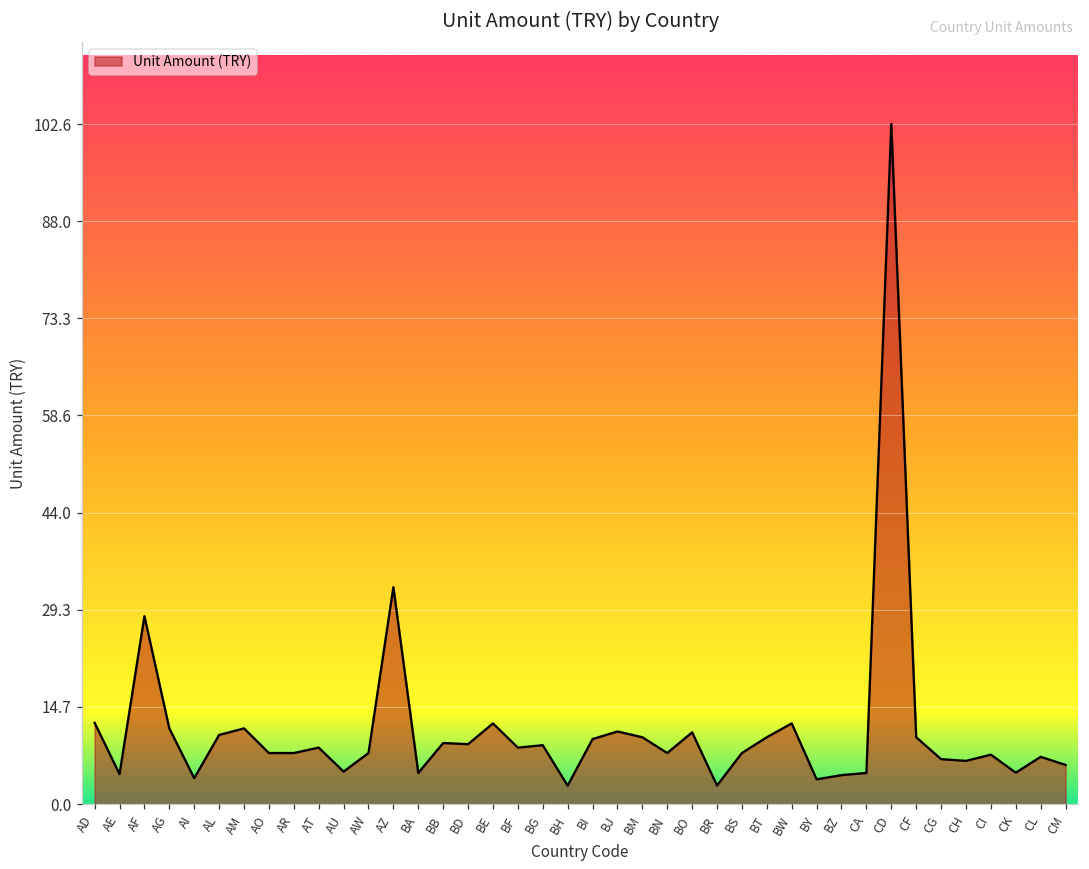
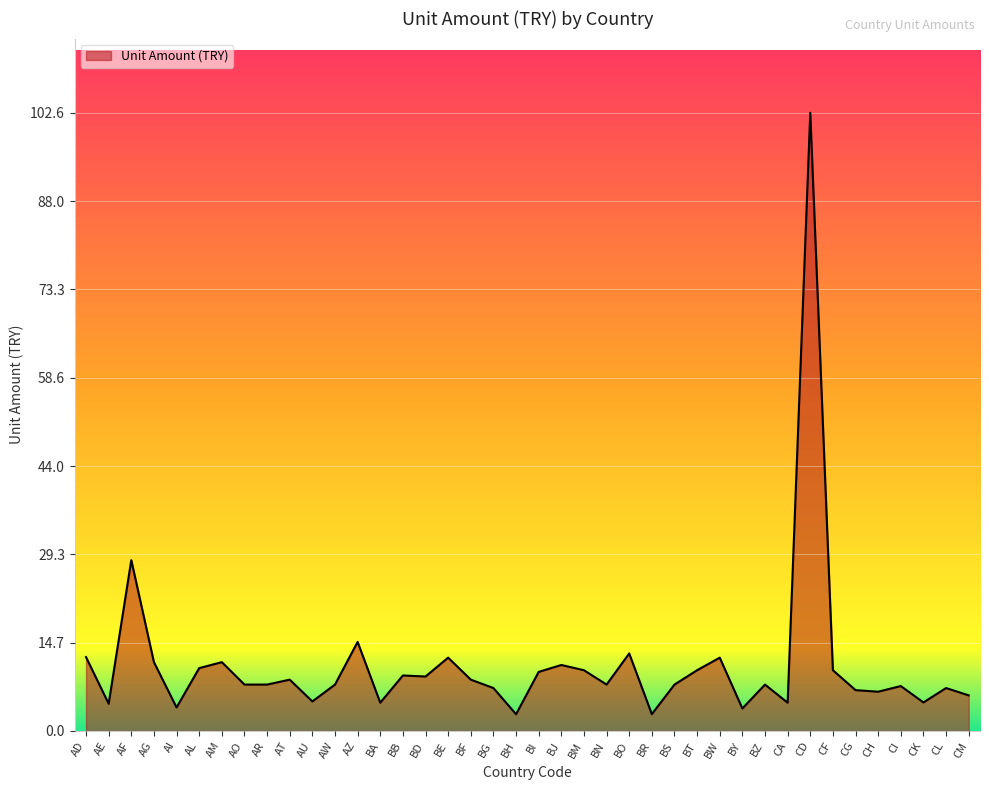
AZ: 33 -> 15
BG: 9 -> 7
BO: 11 -> 13
BZ: 4 -> 8
